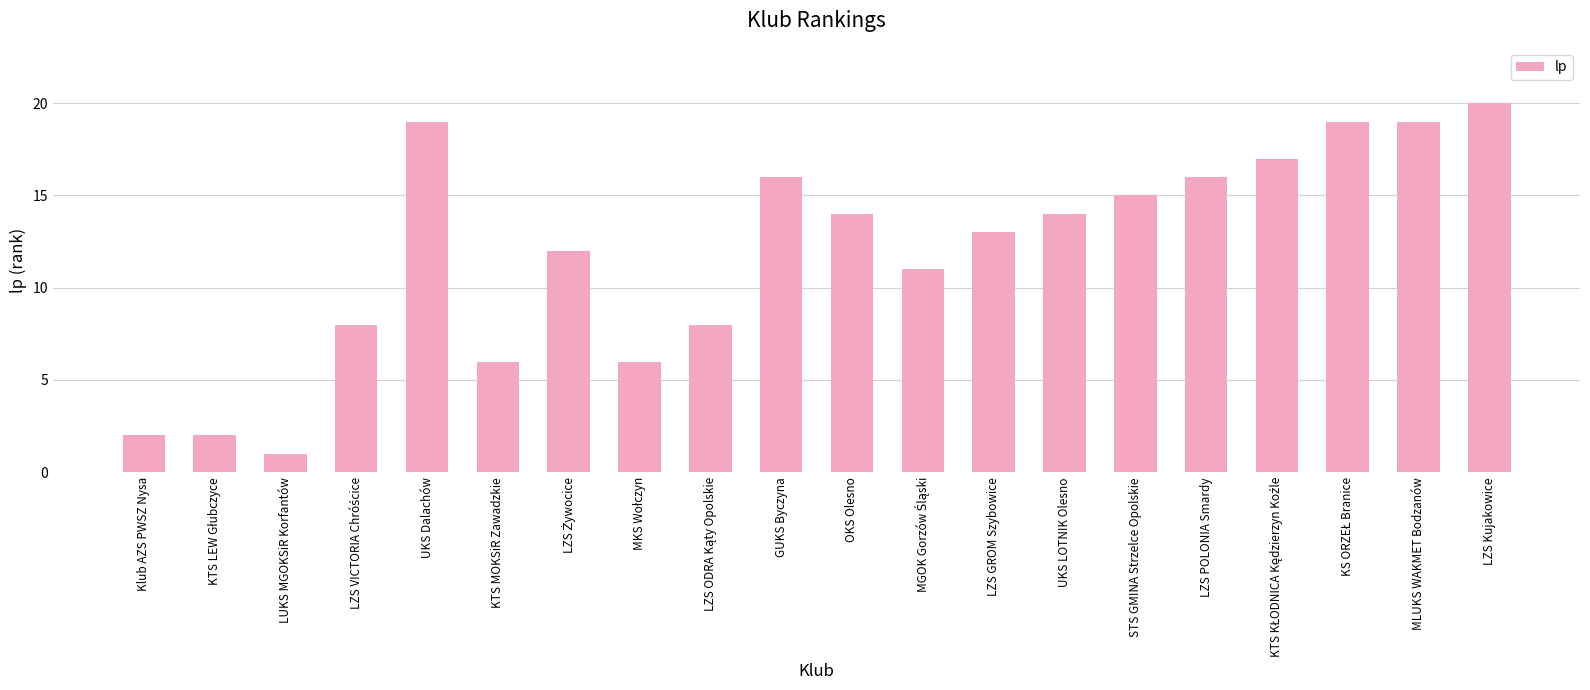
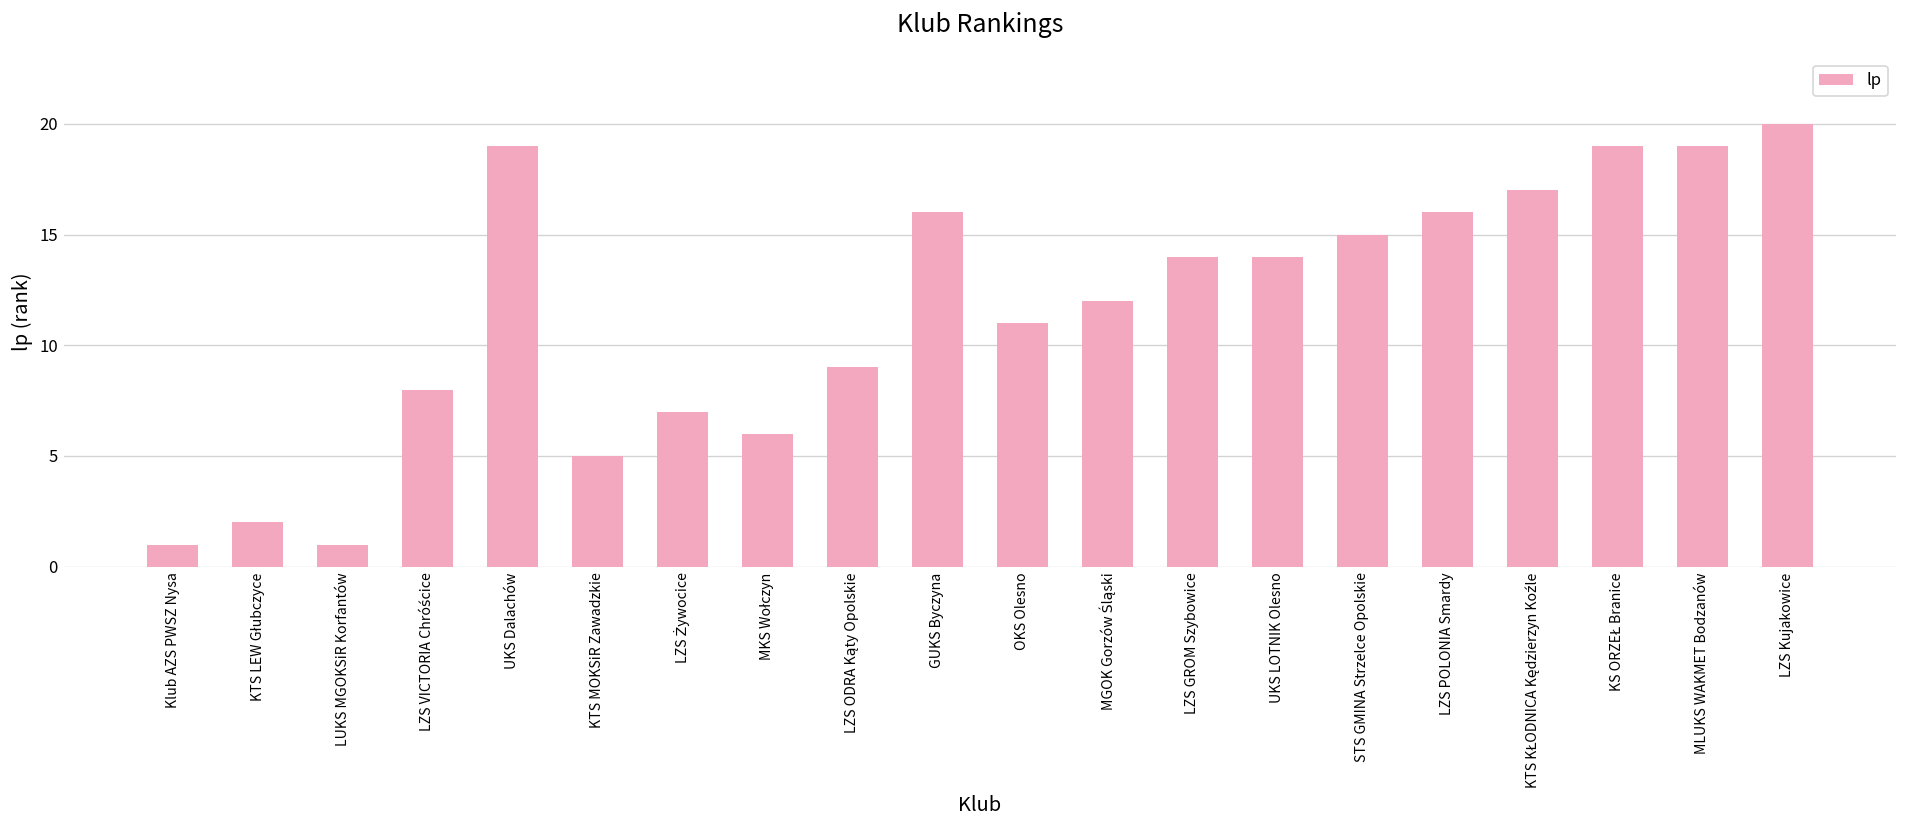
Klub AZS PWSZ Nysa: 2 -> 1
KTS MOKSiR Zawadzkie: 6 -> 5
LZS Żywocice: 12 -> 7
LZS ODRA Kąty Opolskie: 8 -> 9
OKS Olesno: 14 -> 11
MGOK Gorzów Śląski: 11 -> 12
LZS GROM Szybowice: 13 -> 14
